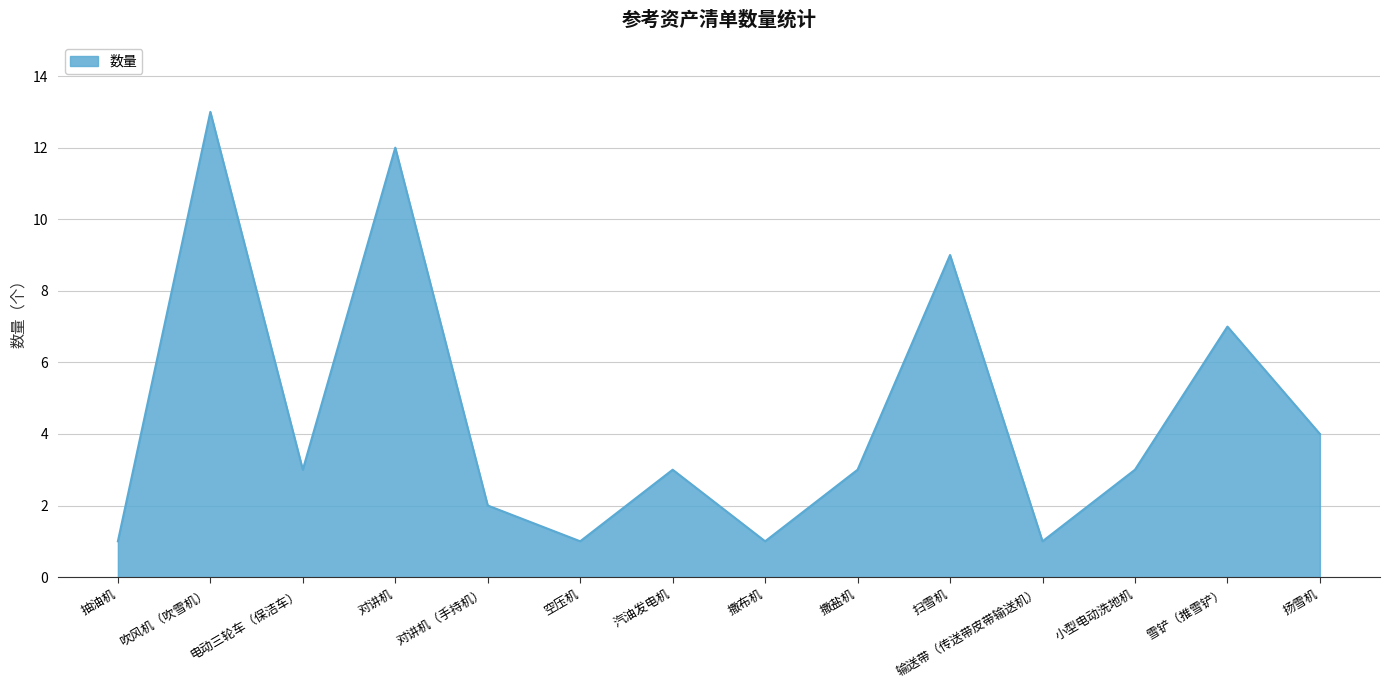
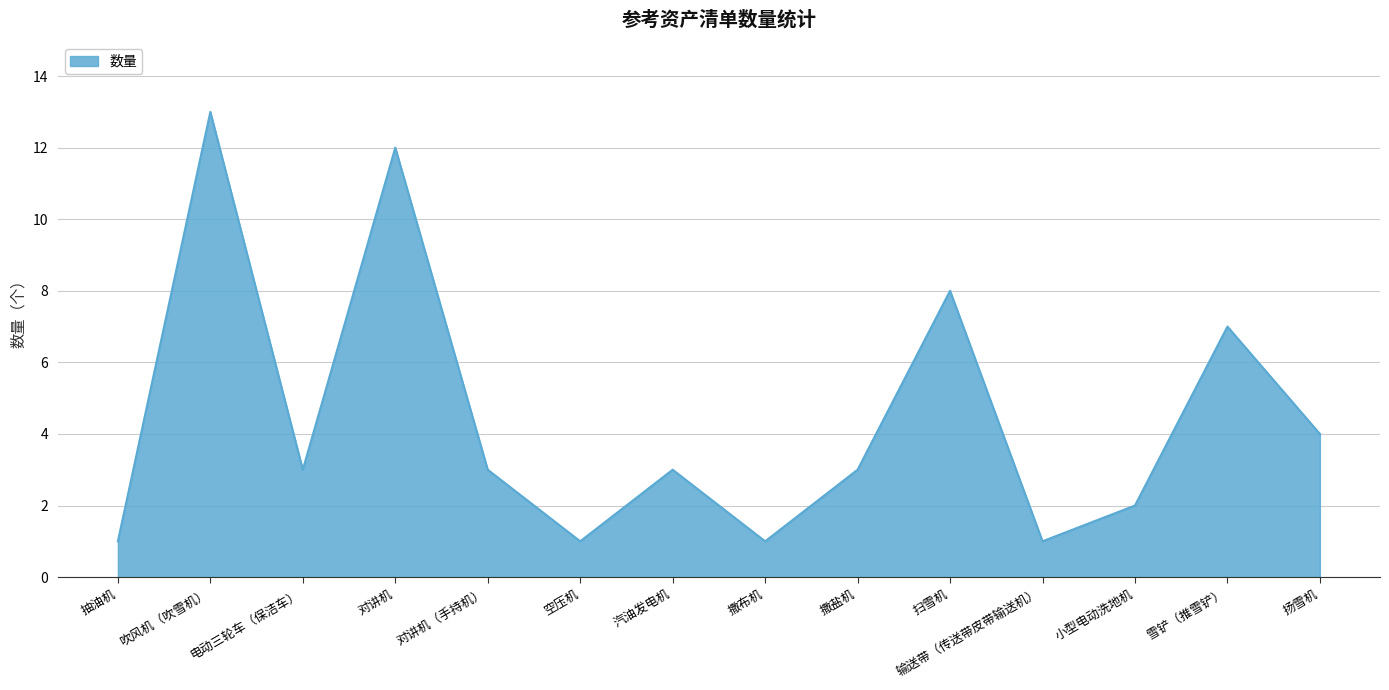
对讲机（手持机）: 2 -> 3
扫雪机: 9 -> 8
小型电动洗地机: 3 -> 2
